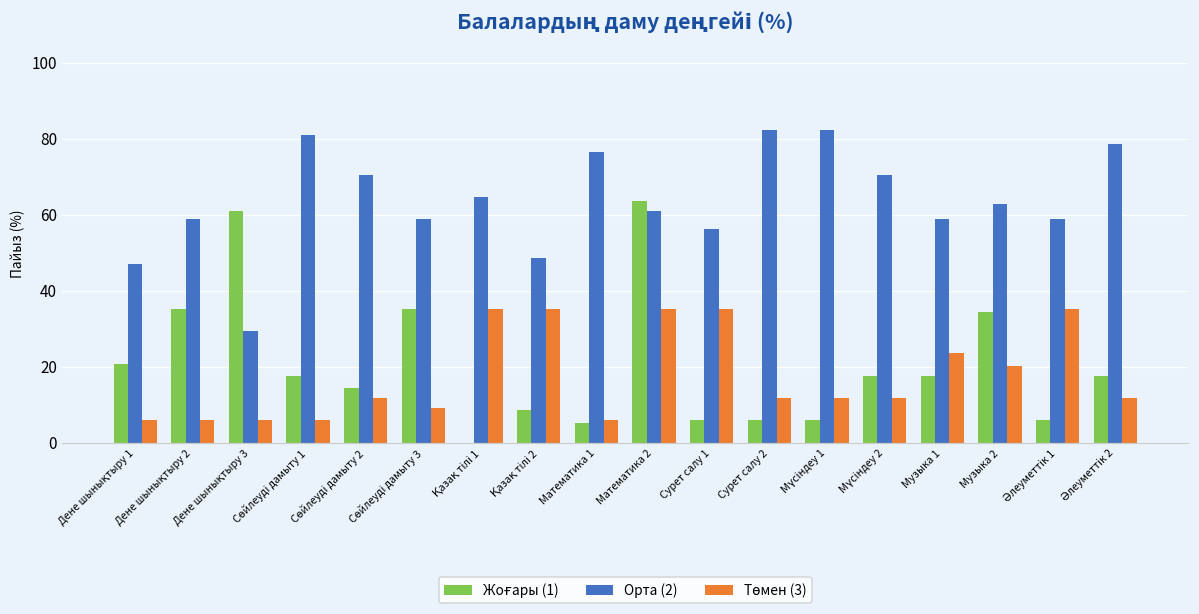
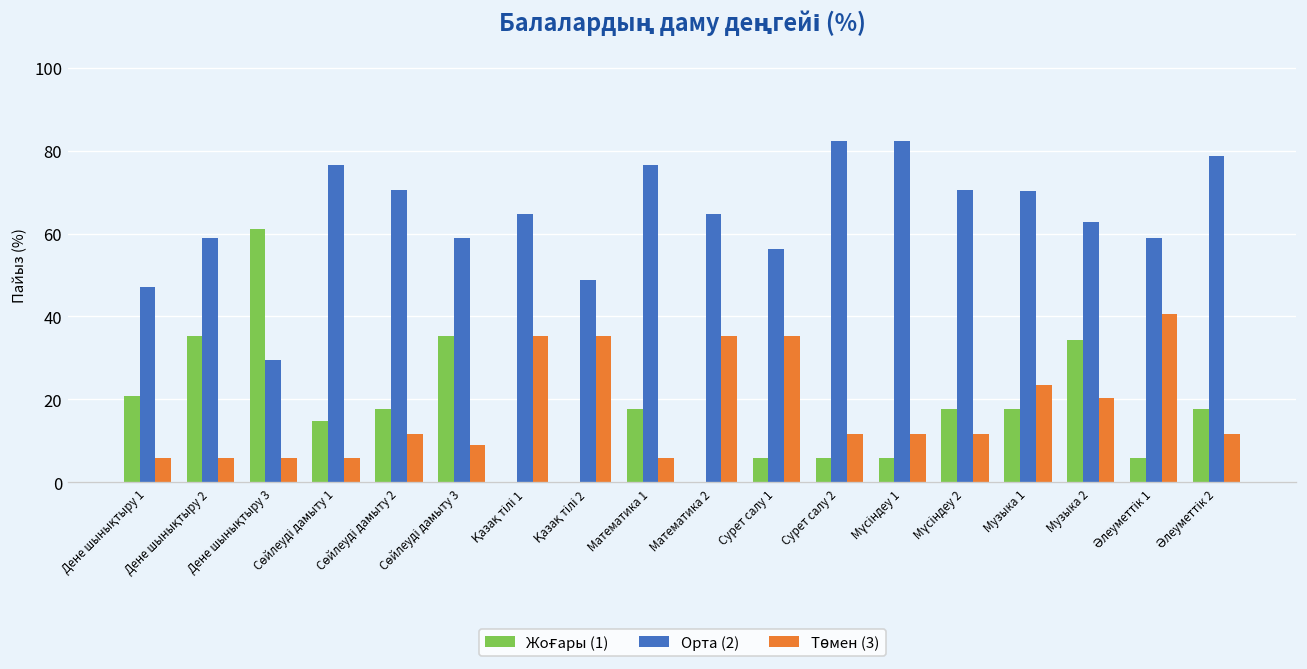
Жоғары (1), Сөйлеуді дамыту 1: 18 -> 15
Орта (2), Сөйлеуді дамыту 1: 81 -> 76
Жоғары (1), Сөйлеуді дамыту 2: 15 -> 18
Жоғары (1), Қазақ тілі 2: 9 -> 0
Жоғары (1), Математика 1: 5 -> 18
Жоғары (1), Математика 2: 64 -> 0
Орта (2), Математика 2: 61 -> 65
Орта (2), Музыка 1: 59 -> 70
Төмен (3), Әлеуметтік 1: 35 -> 41
